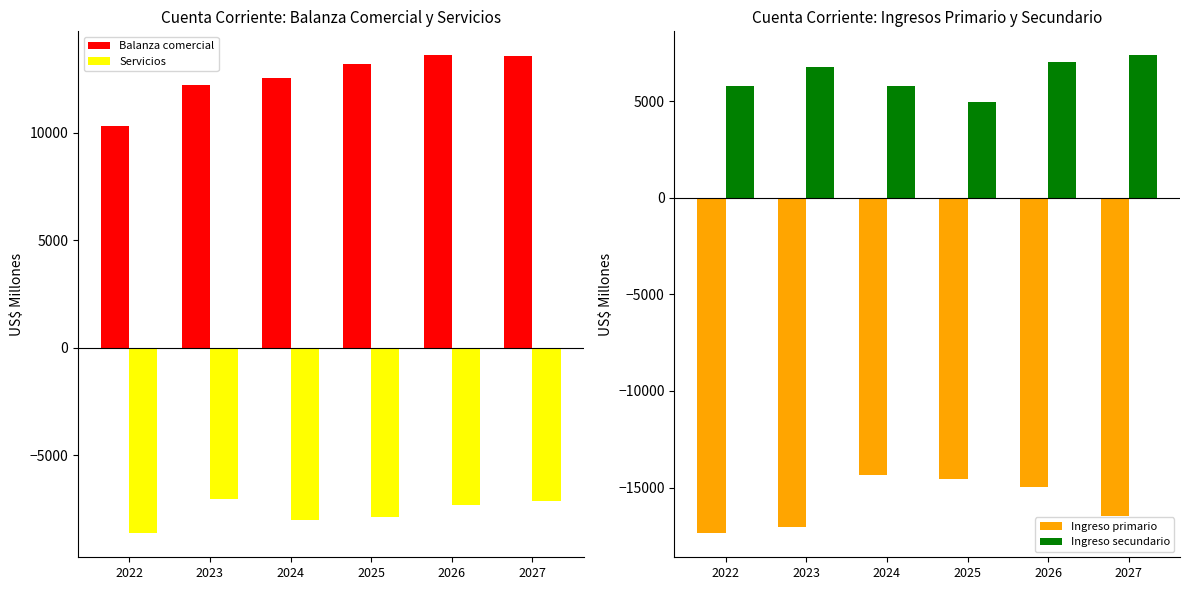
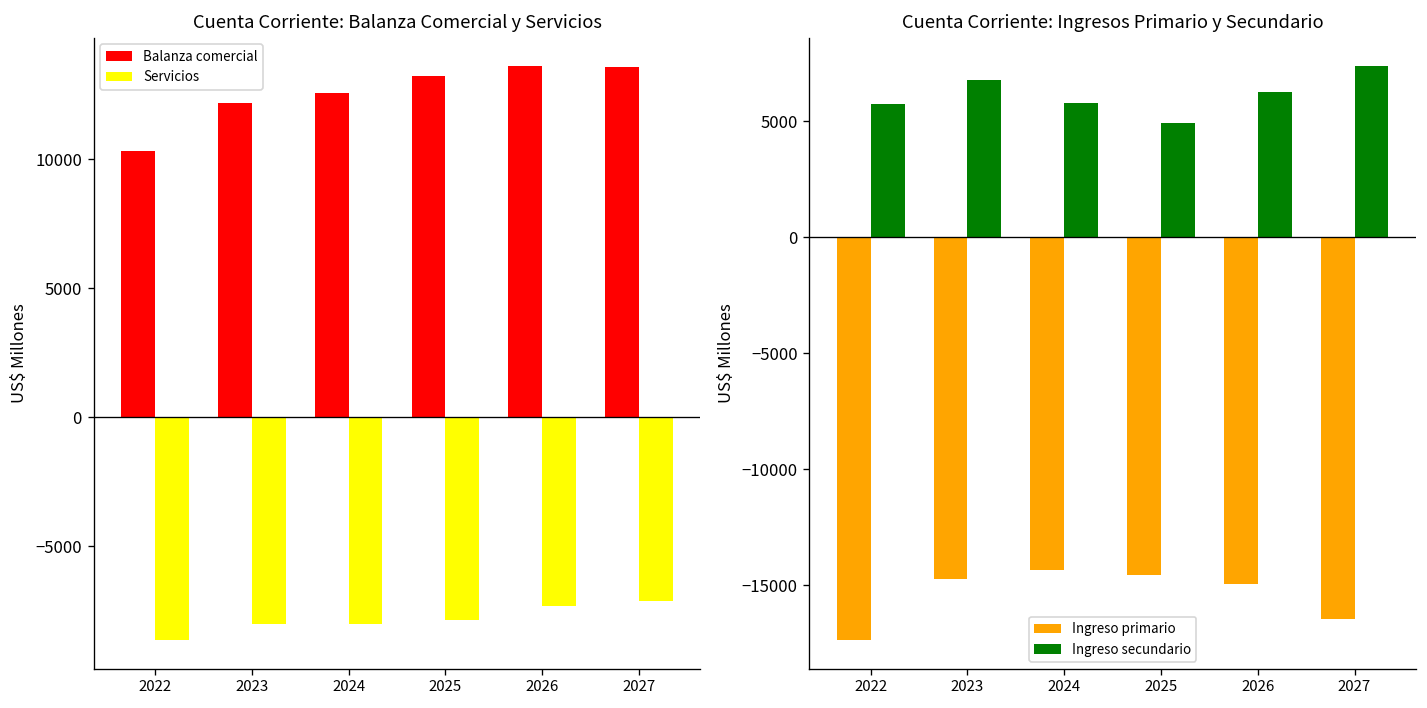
Cuenta Corriente: Balanza Comercial y Servicios, Servicios, 2023: -7100 -> -8000
Cuenta Corriente: Ingresos Primario y Secundario, Ingreso primario, 2023: -17100 -> -14700
Cuenta Corriente: Ingresos Primario y Secundario, Ingreso secundario, 2026: 7000 -> 6300
